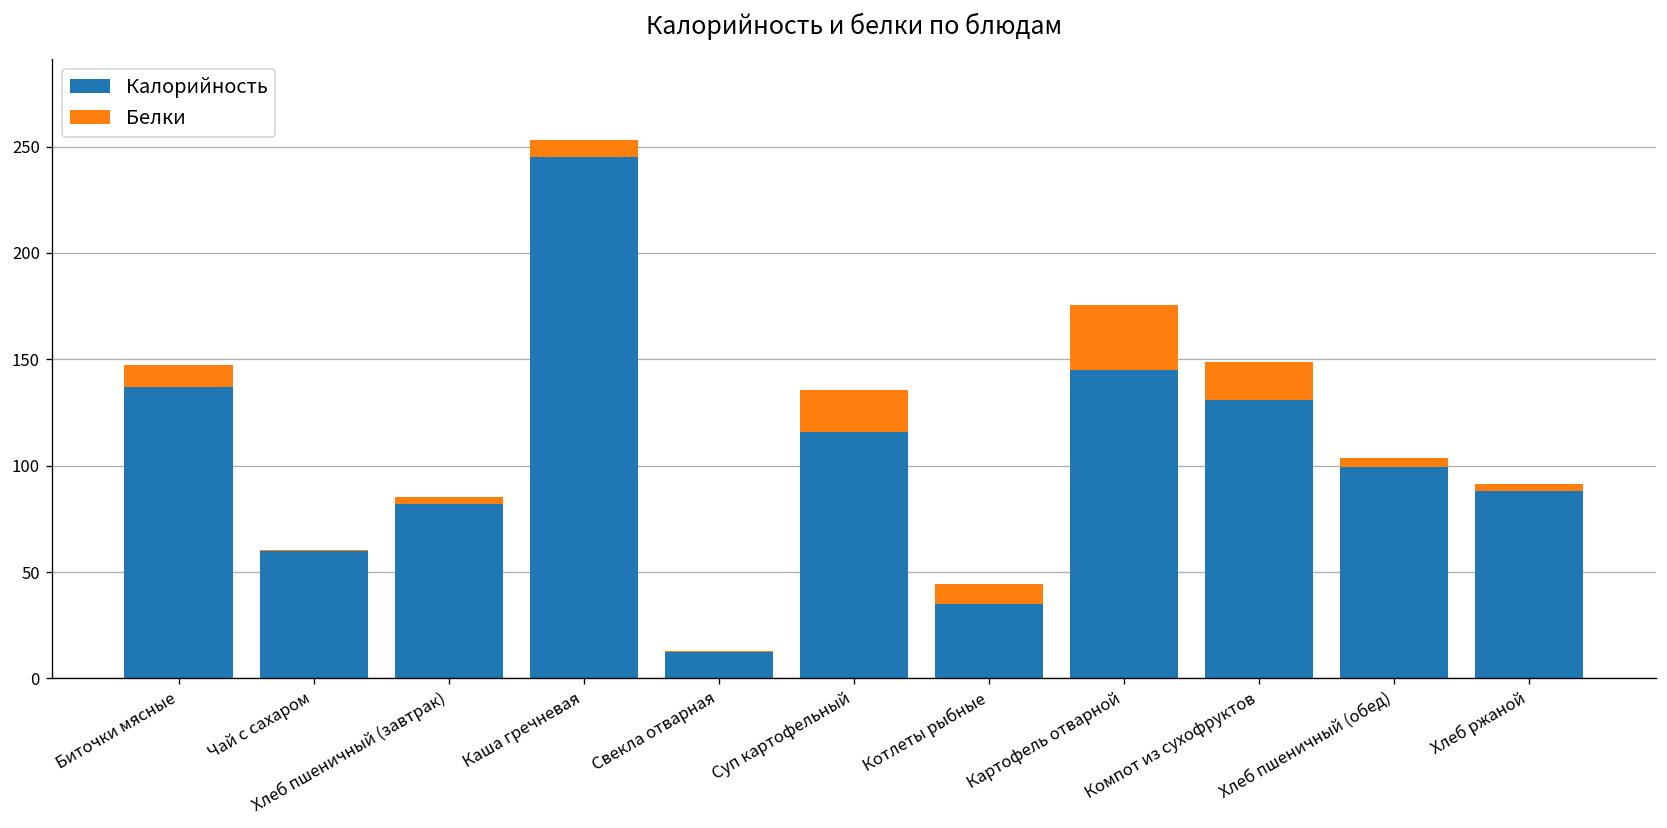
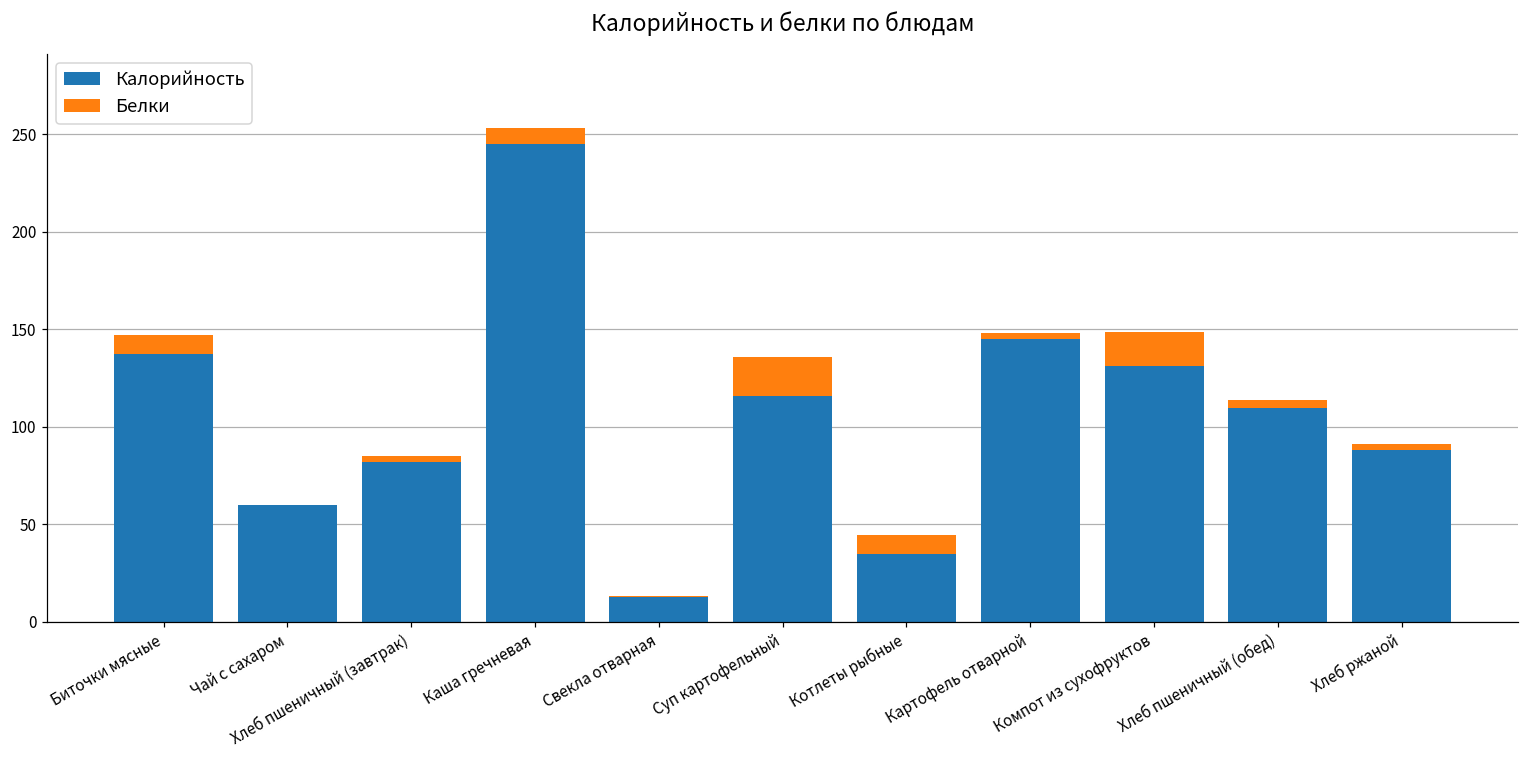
Белки, Картофель отварной: 31 -> 3
Калорийность, Хлеб пшеничный (обед): 100 -> 110
